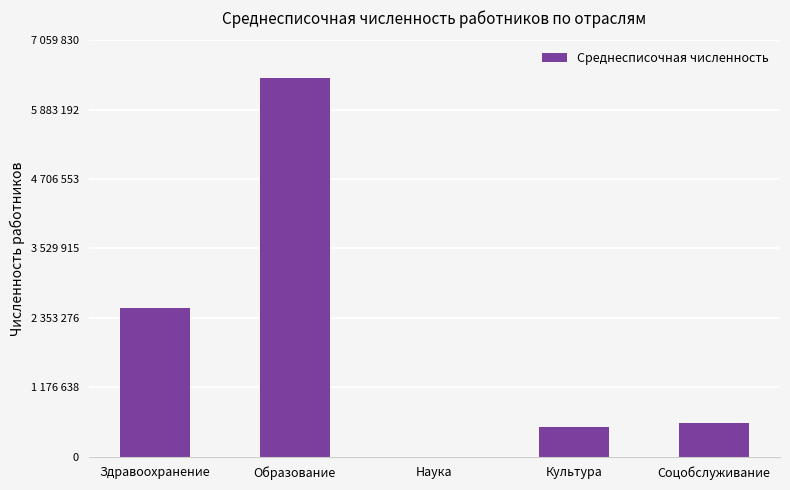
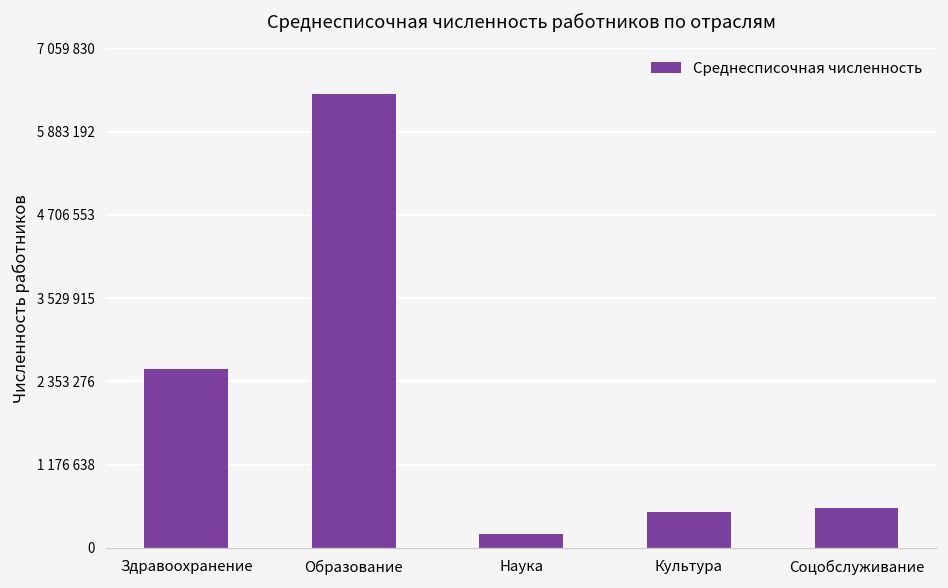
Наука: 0 -> 200000
